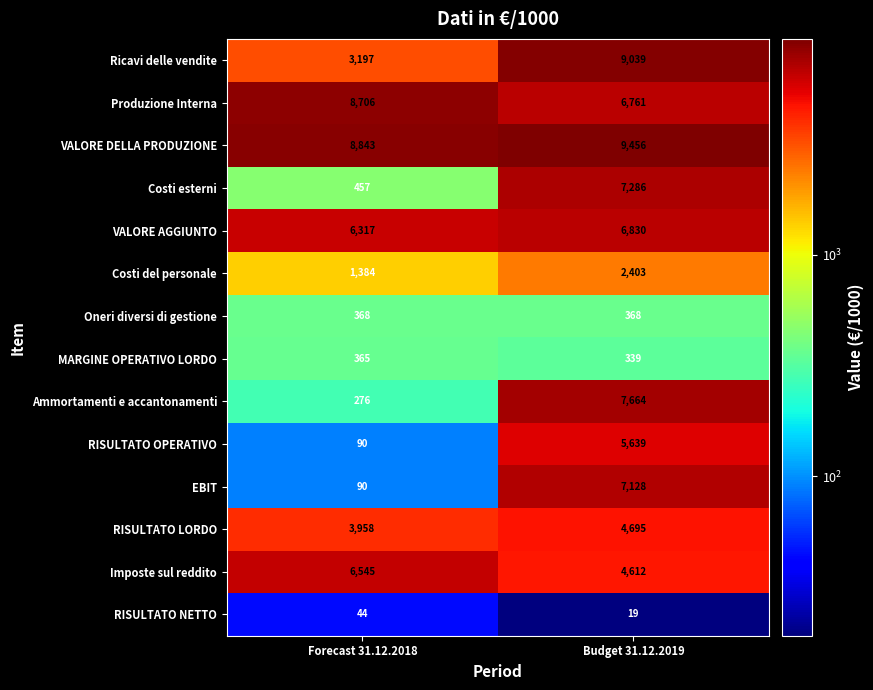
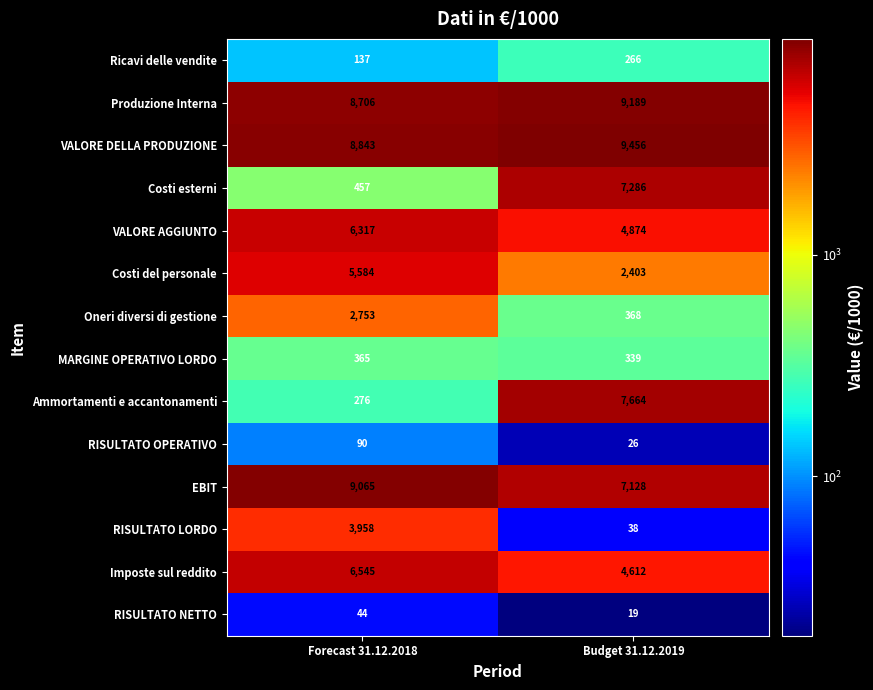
Ricavi delle vendite, Forecast 31.12.2018: 3,197 -> 137
Ricavi delle vendite, Budget 31.12.2019: 9,039 -> 266
Produzione Interna, Budget 31.12.2019: 6,761 -> 9,189
VALORE AGGIUNTO, Budget 31.12.2019: 6,830 -> 4,874
Costi del personale, Forecast 31.12.2018: 1,384 -> 5,584
Oneri diversi di gestione, Forecast 31.12.2018: 368 -> 2,753
RISULTATO OPERATIVO, Budget 31.12.2019: 5,639 -> 26
EBIT, Forecast 31.12.2018: 90 -> 9,065
RISULTATO LORDO, Budget 31.12.2019: 4,695 -> 38
